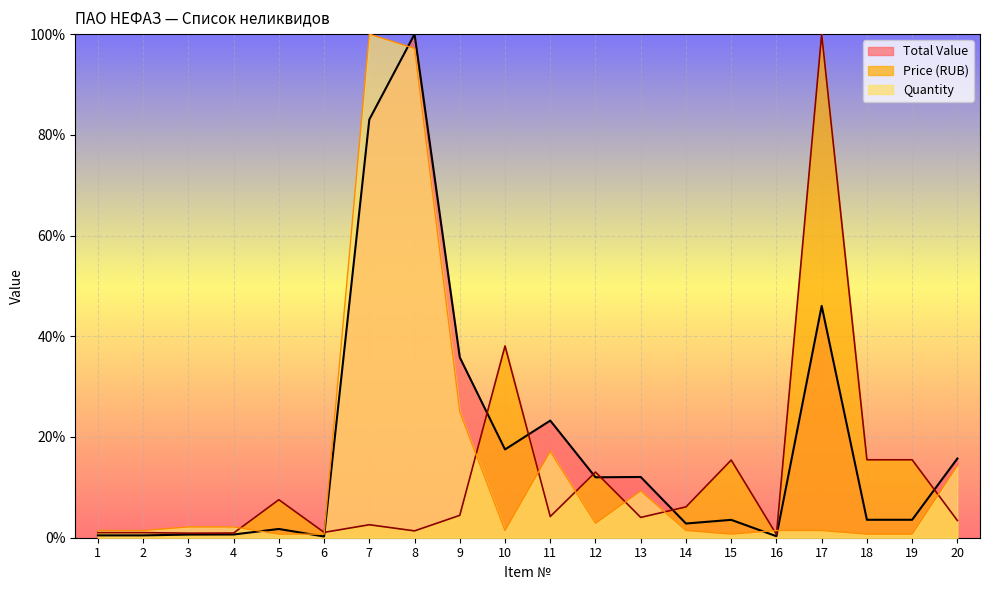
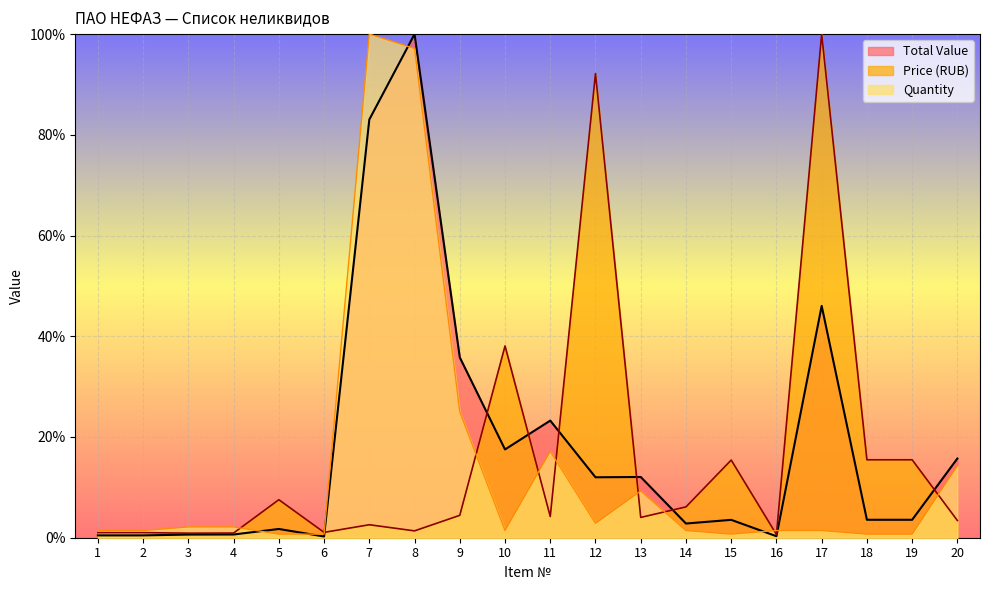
Price (RUB), 12: 13% -> 92%
